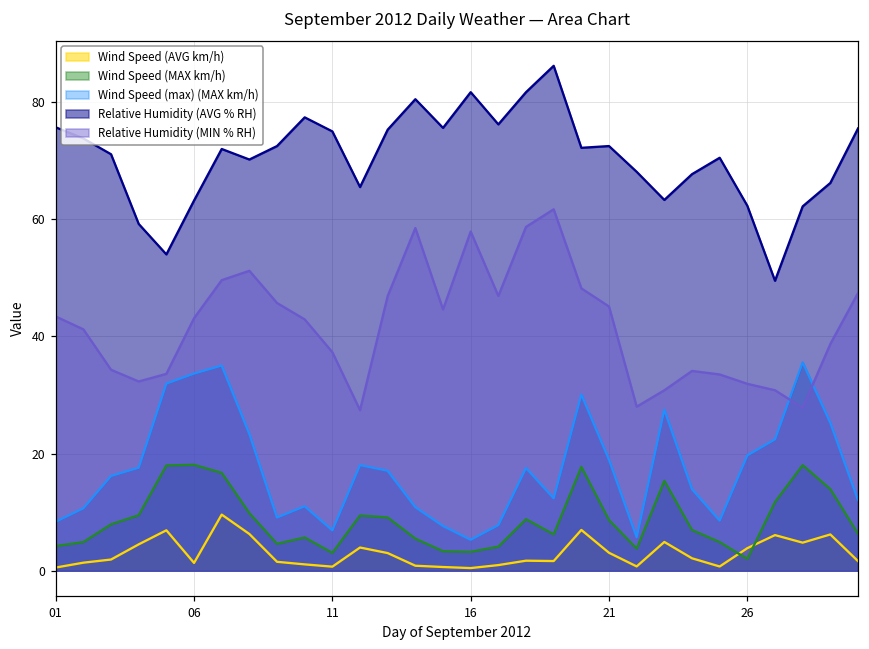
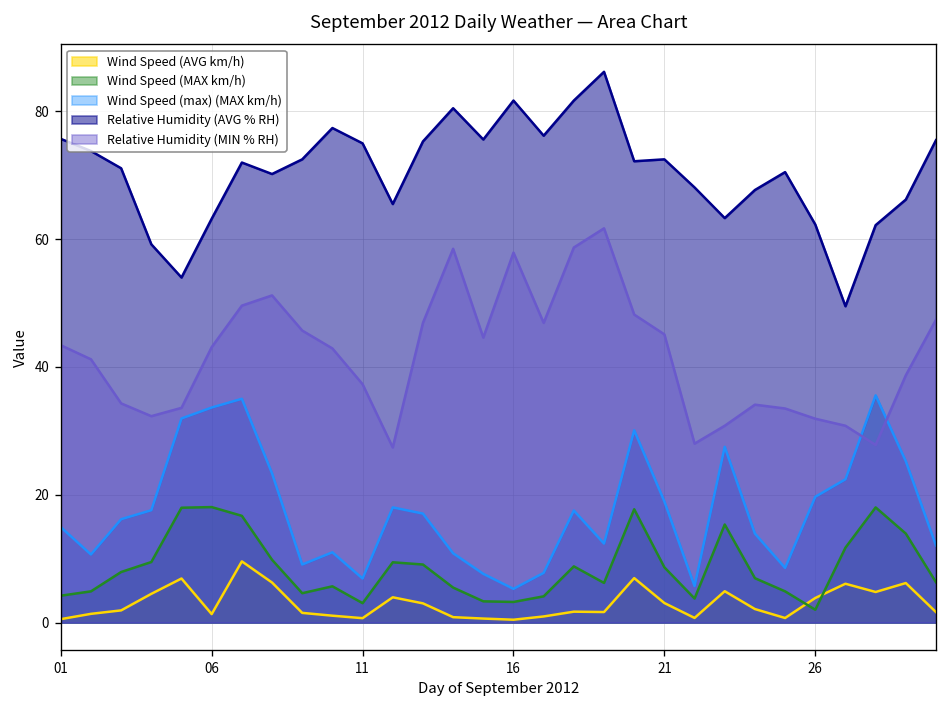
Wind Speed (max) (MAX km/h), 01: 8 -> 15
